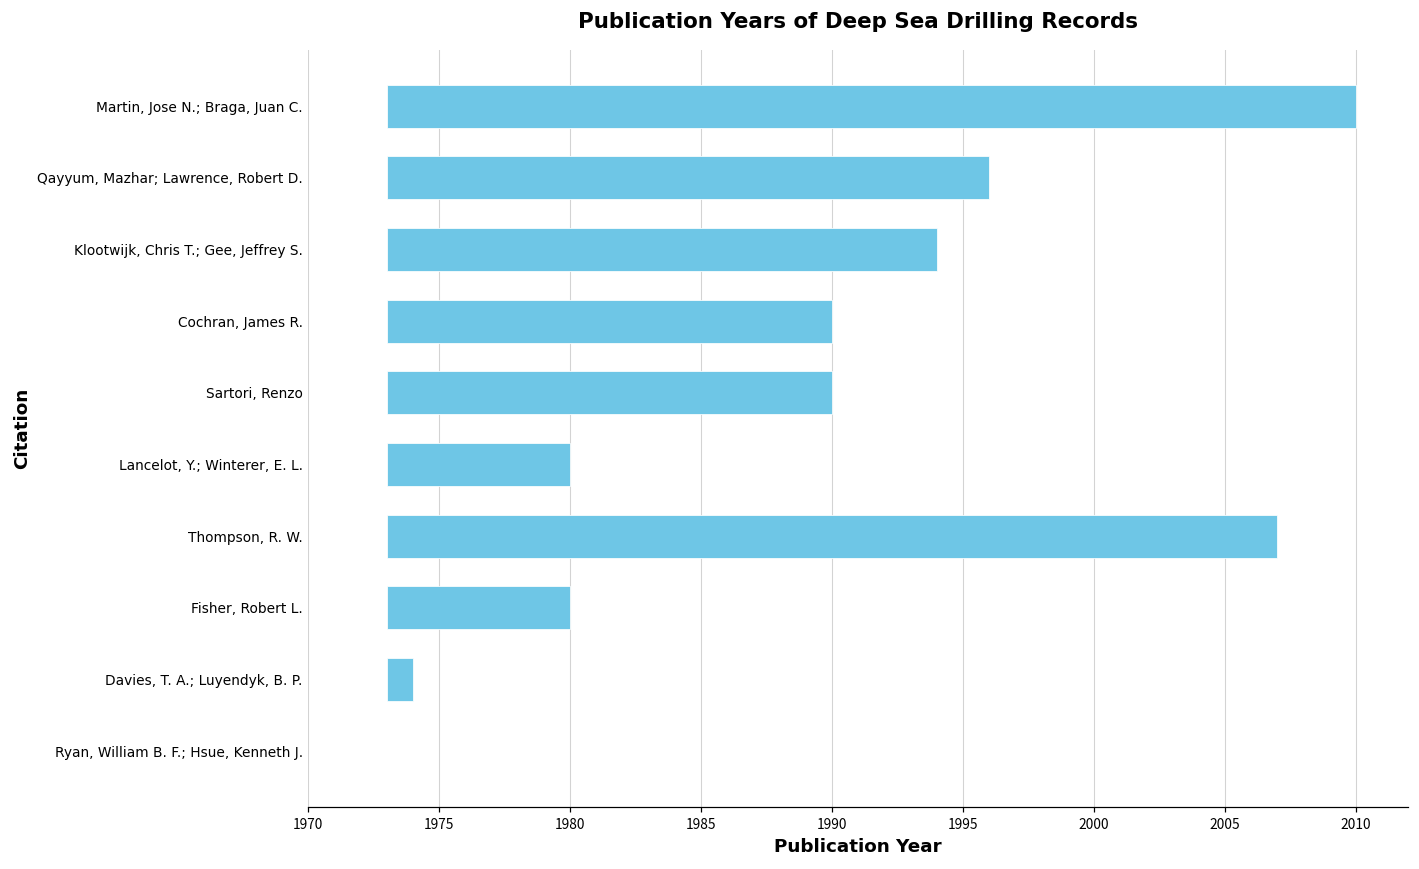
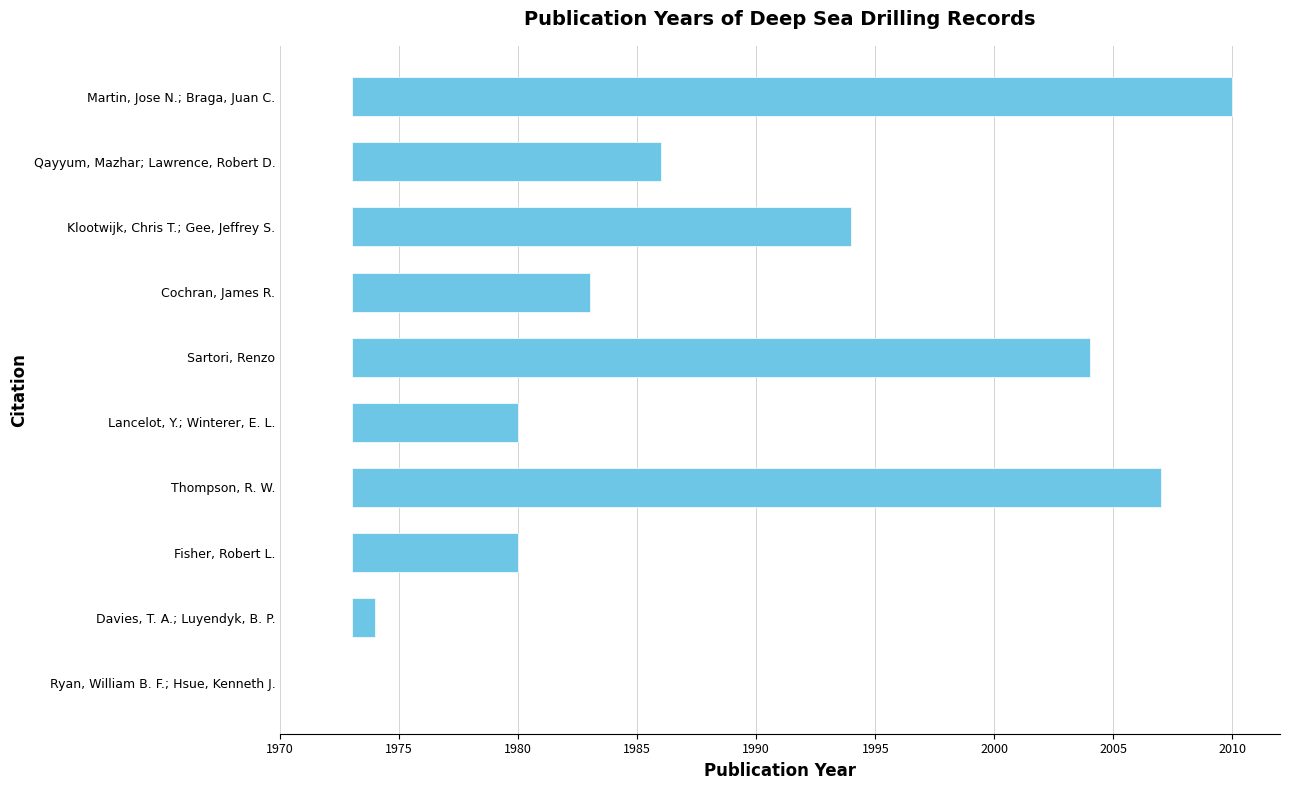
Qayyum, Mazhar; Lawrence, Robert D.: 1996 -> 1986
Cochran, James R.: 1990 -> 1983
Sartori, Renzo: 1990 -> 2004
